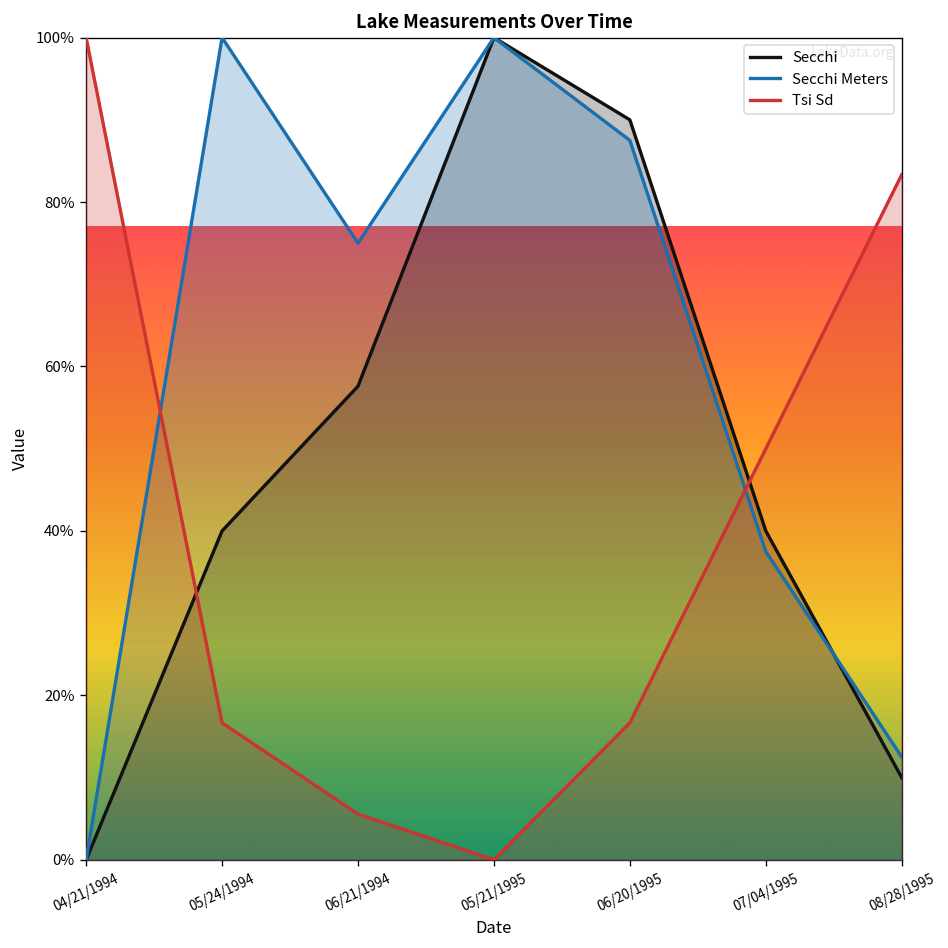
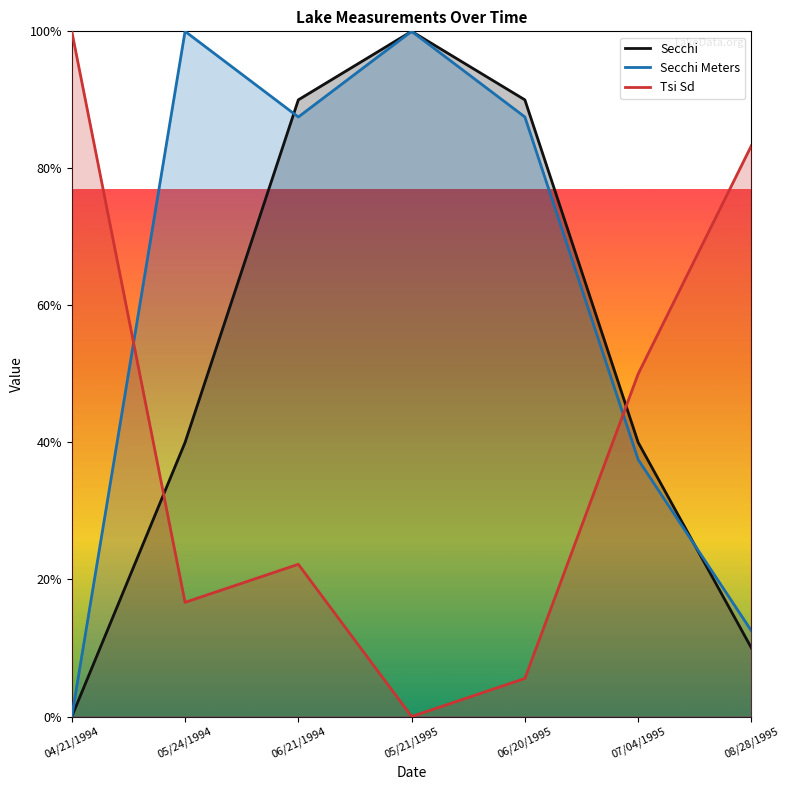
Secchi, 06/21/1994: 58% -> 90%
Secchi Meters, 06/21/1994: 75% -> 87%
Tsi Sd, 06/21/1994: 6% -> 22%
Tsi Sd, 06/20/1995: 17% -> 6%
